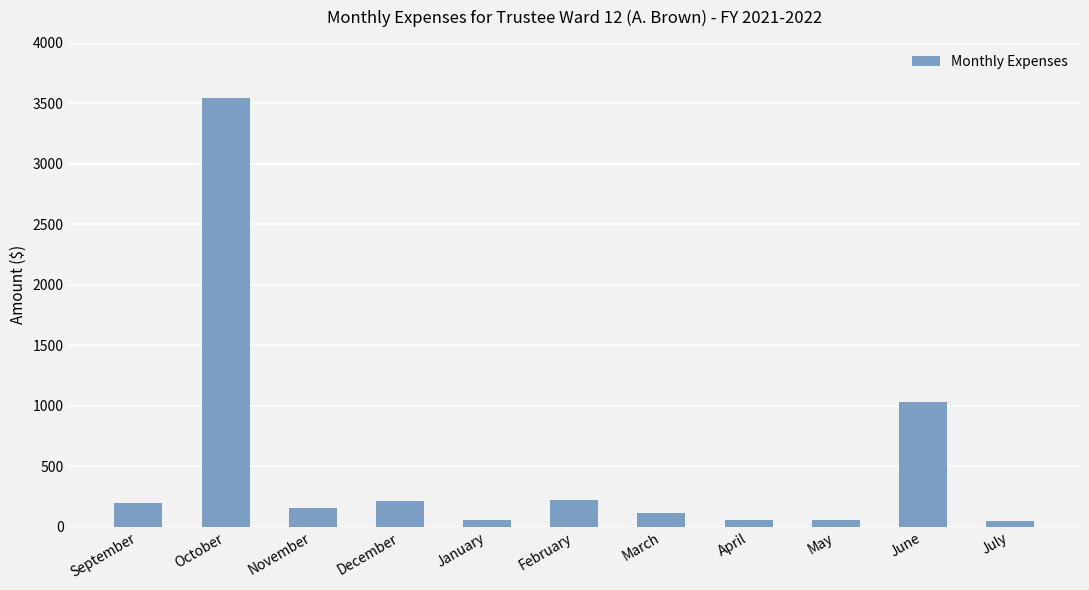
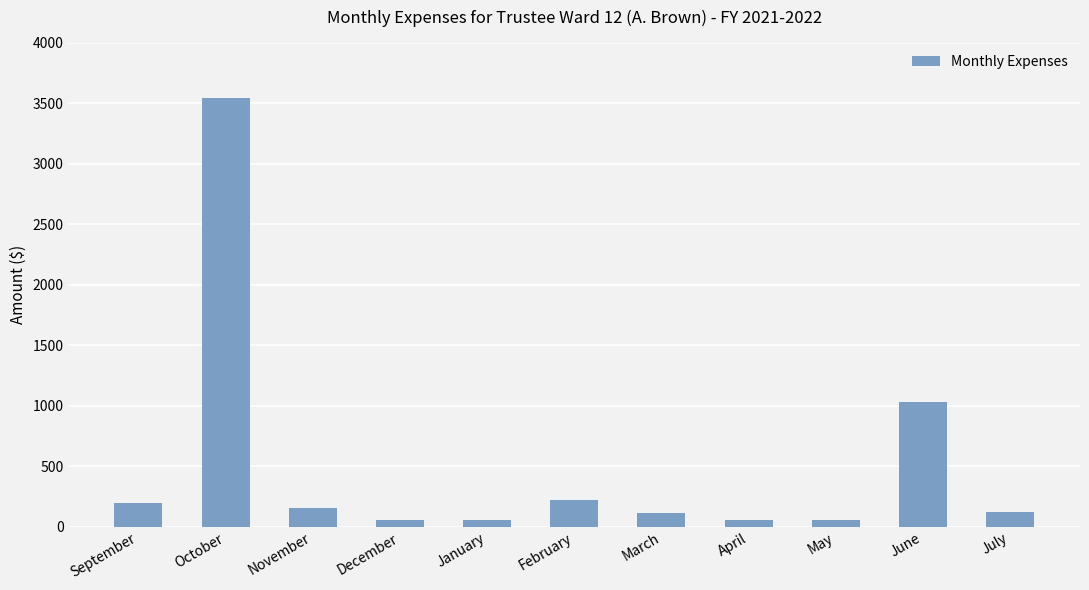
December: 220 -> 50
July: 50 -> 130
